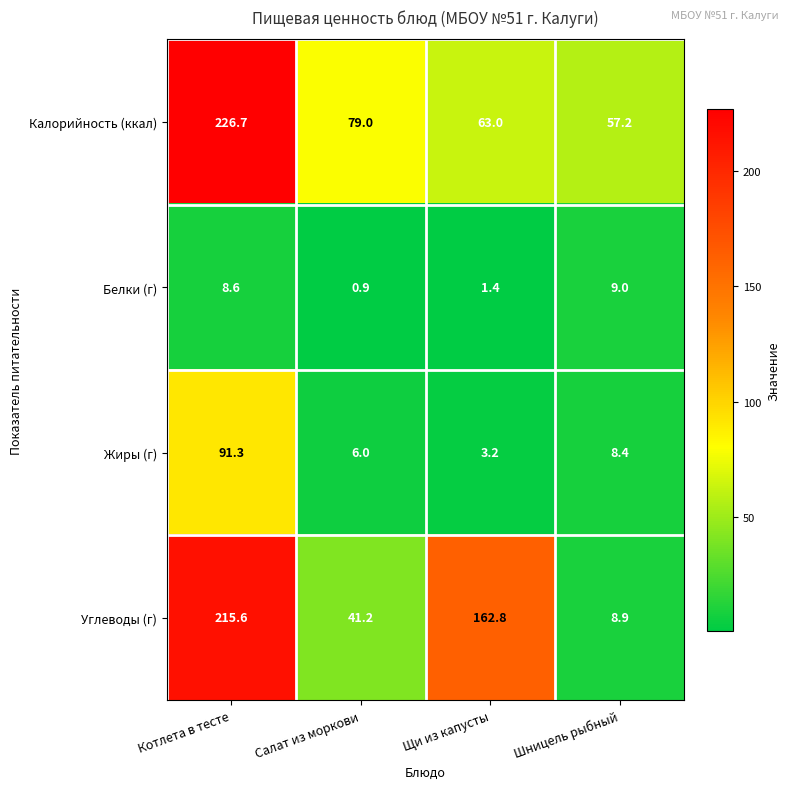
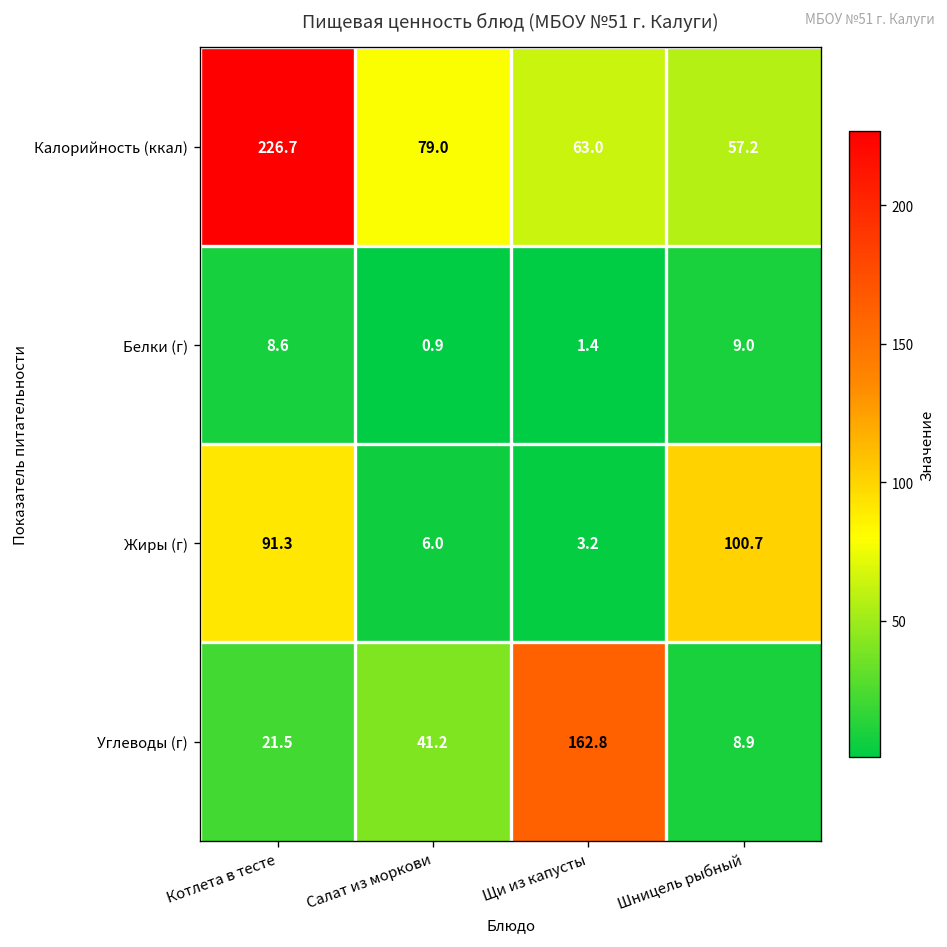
Жиры (г), Шницель рыбный: 8.4 -> 100.7
Углеводы (г), Котлета в тесте: 215.6 -> 21.5
